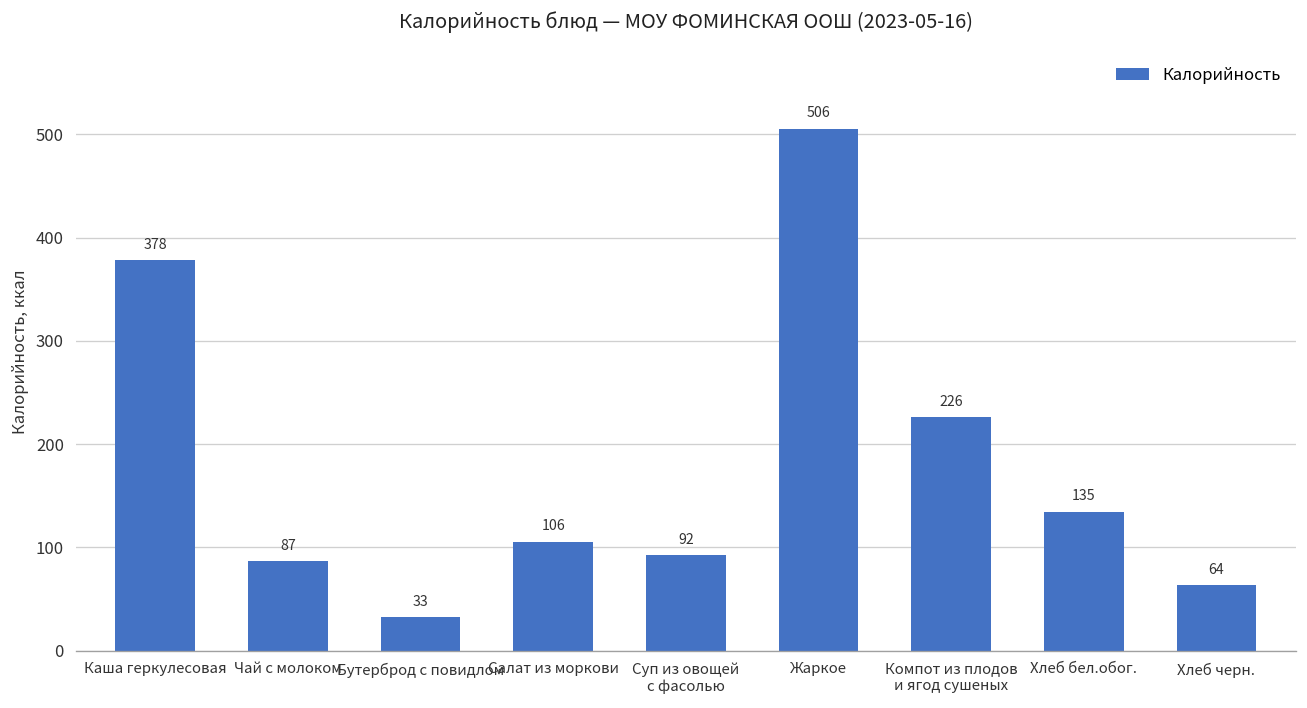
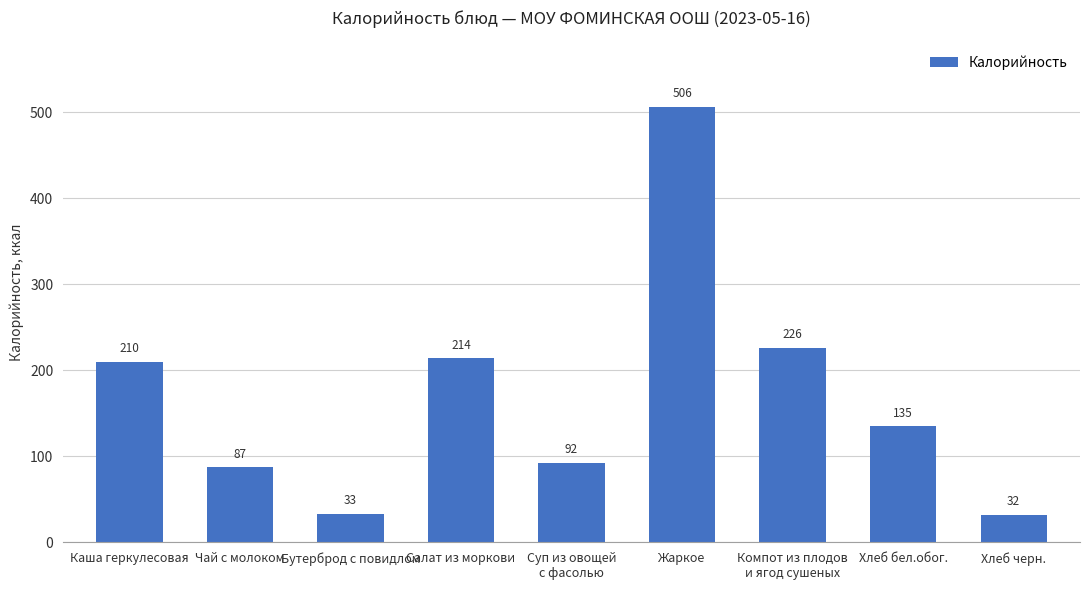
Каша геркулесовая: 378 -> 210
Салат из моркови: 106 -> 214
Хлеб черн.: 64 -> 32
